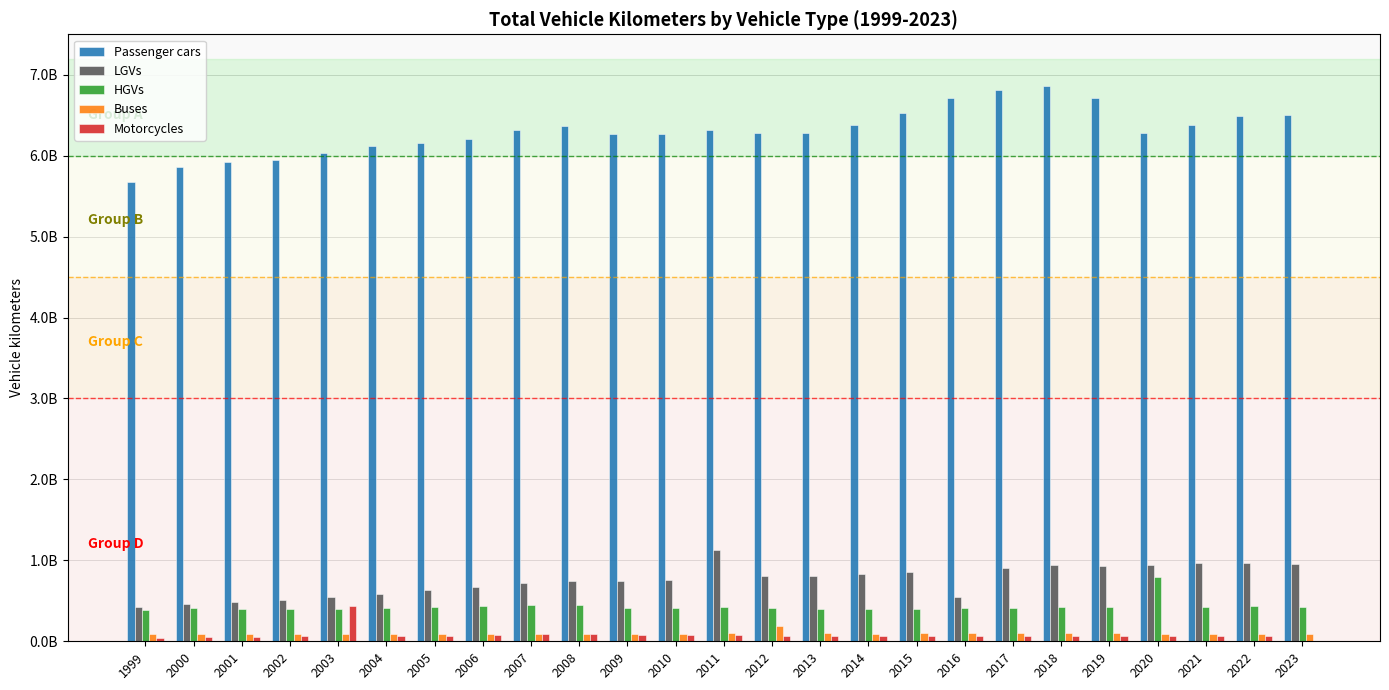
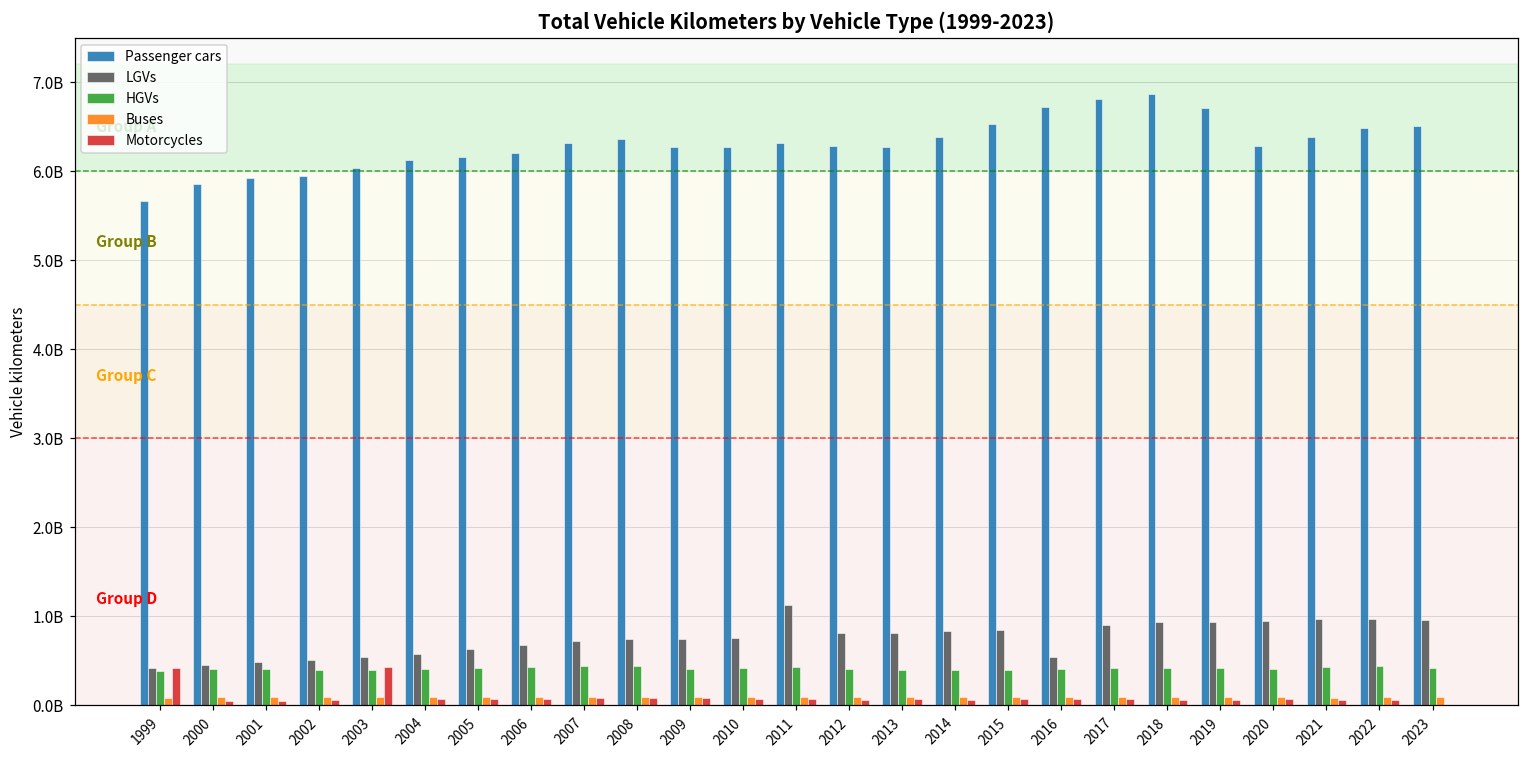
Motorcycles, 1999: 0 -> 400000000
Buses, 2012: 200000000 -> 100000000
HGVs, 2020: 800000000 -> 400000000
